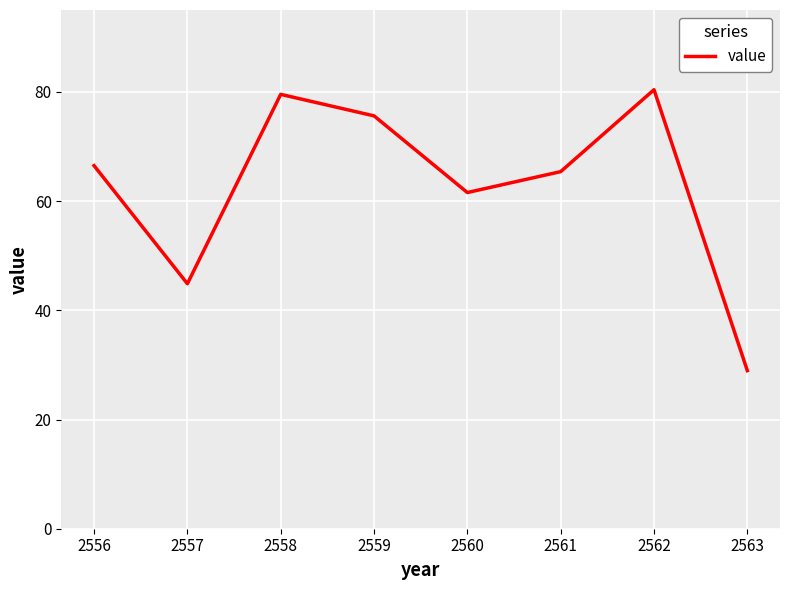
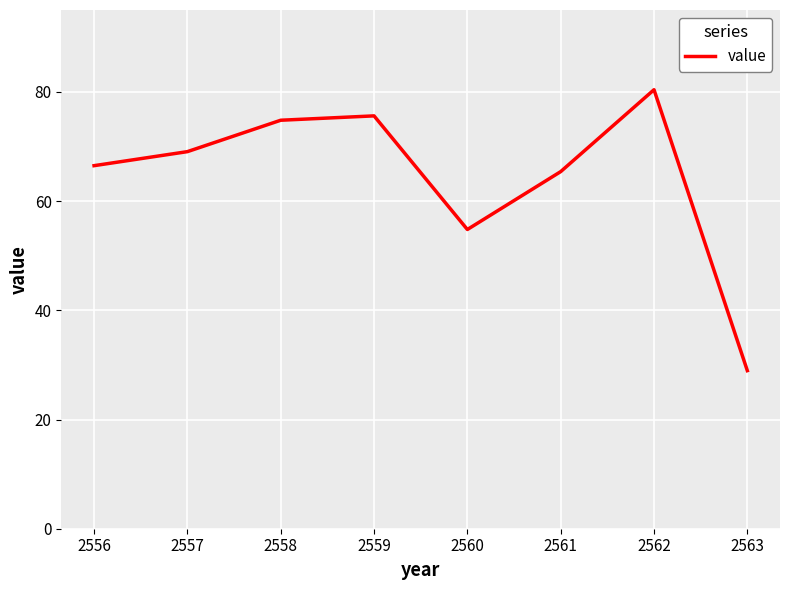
2557: 45 -> 69
2558: 80 -> 75
2560: 62 -> 55
